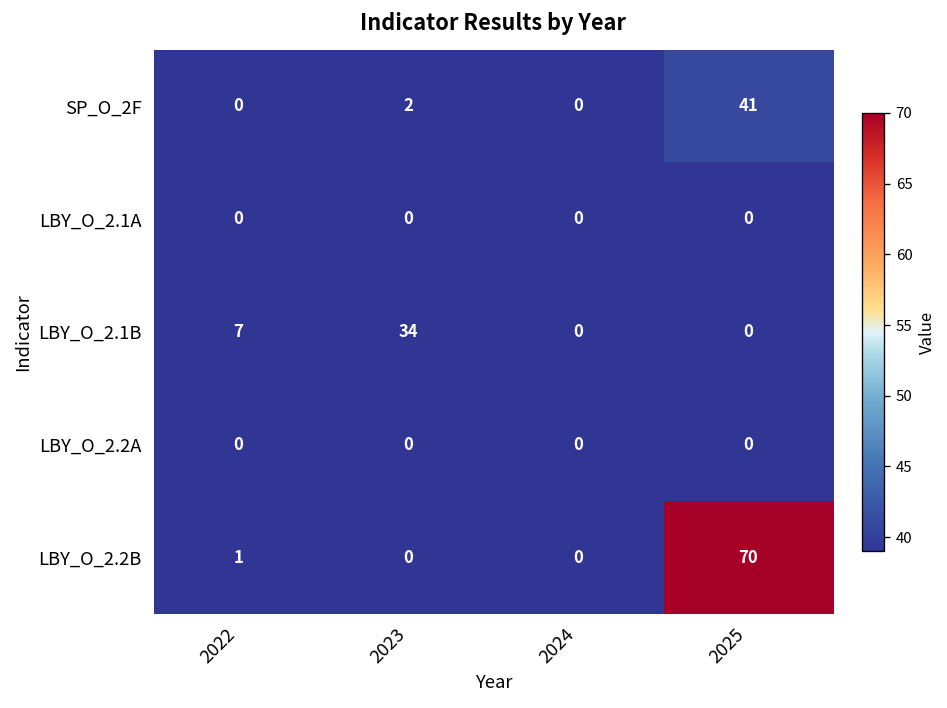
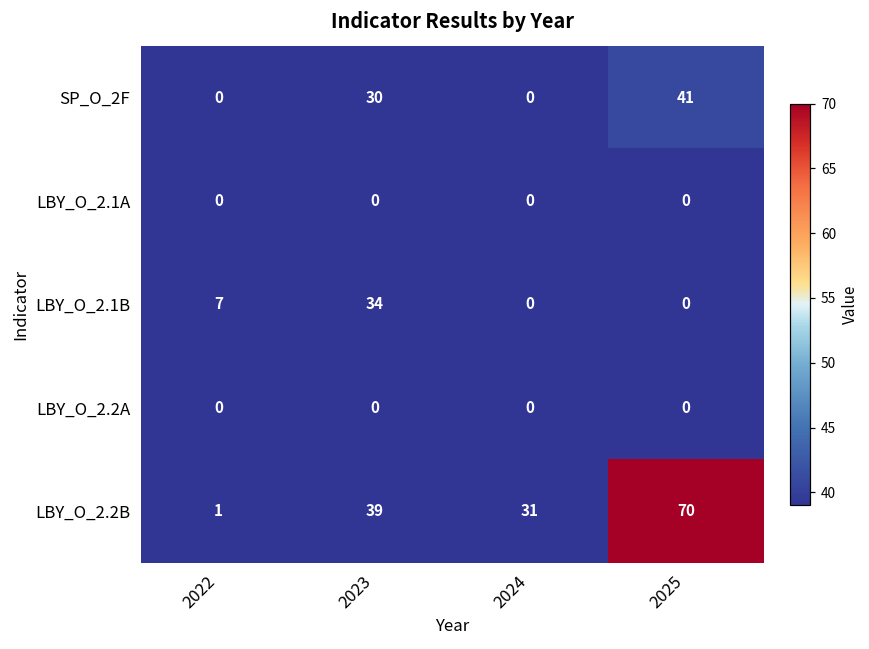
SP_O_2F, 2023: 2 -> 30
LBY_O_2.2B, 2023: 0 -> 39
LBY_O_2.2B, 2024: 0 -> 31
